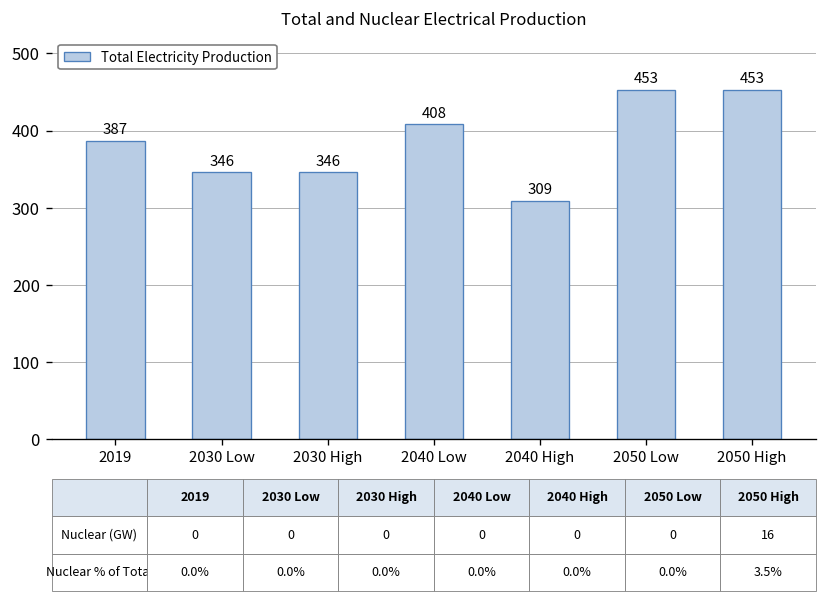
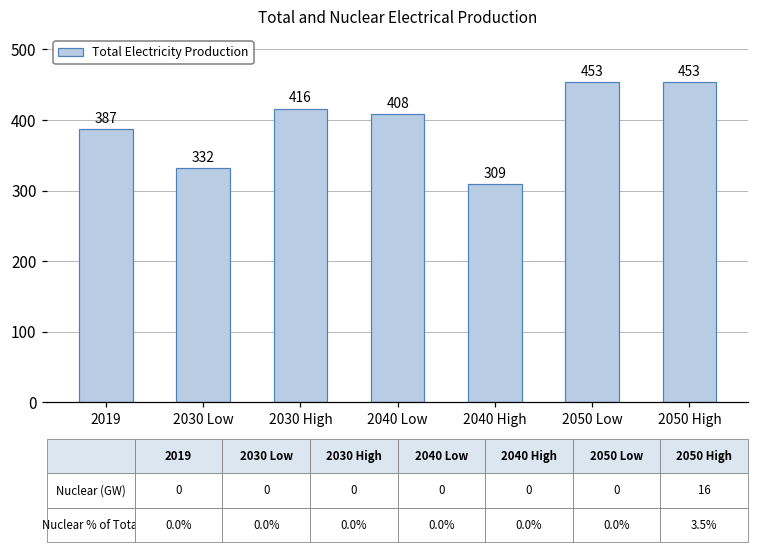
2030 Low: 346 -> 332
2030 High: 346 -> 416
